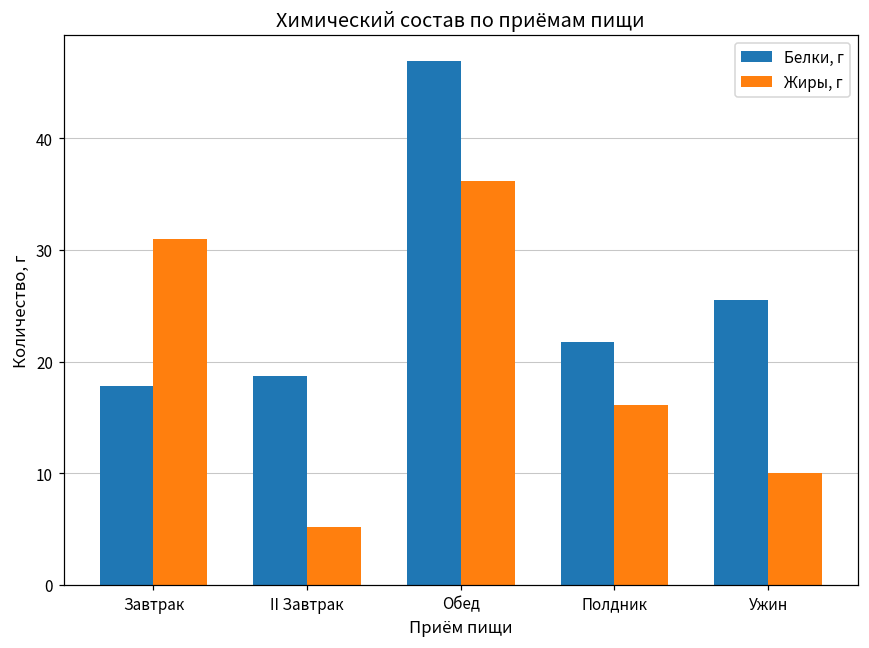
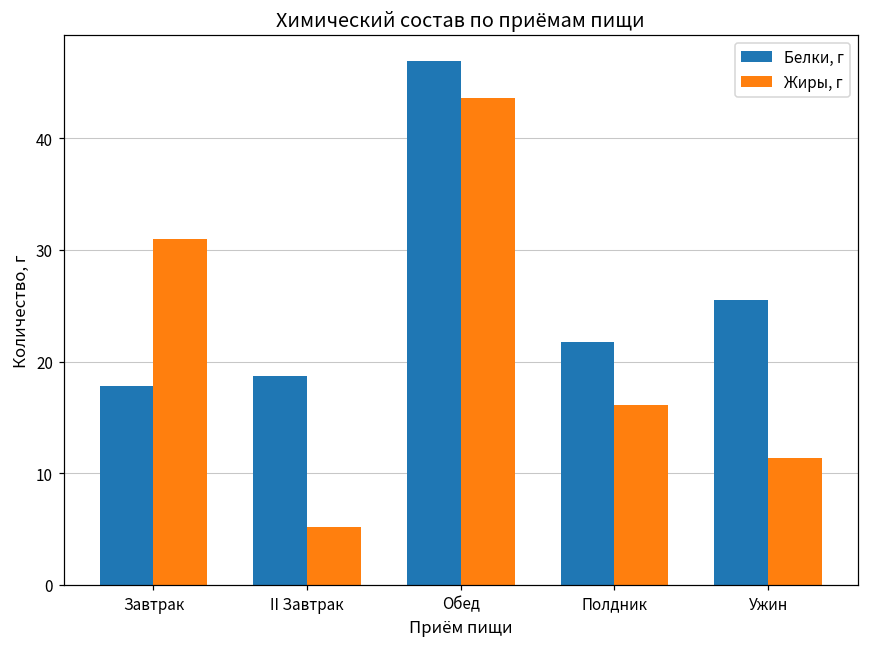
Жиры, г, Обед: 36.2 -> 43.6
Жиры, г, Ужин: 10.0 -> 11.4
